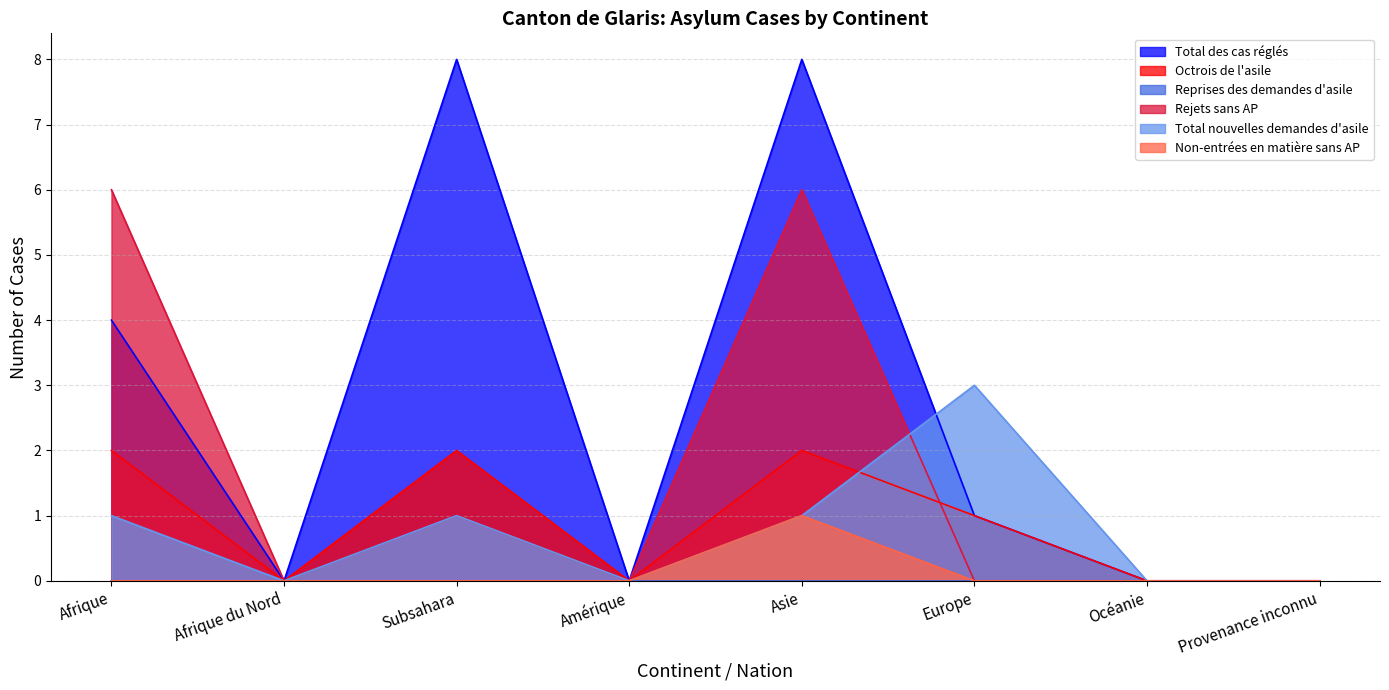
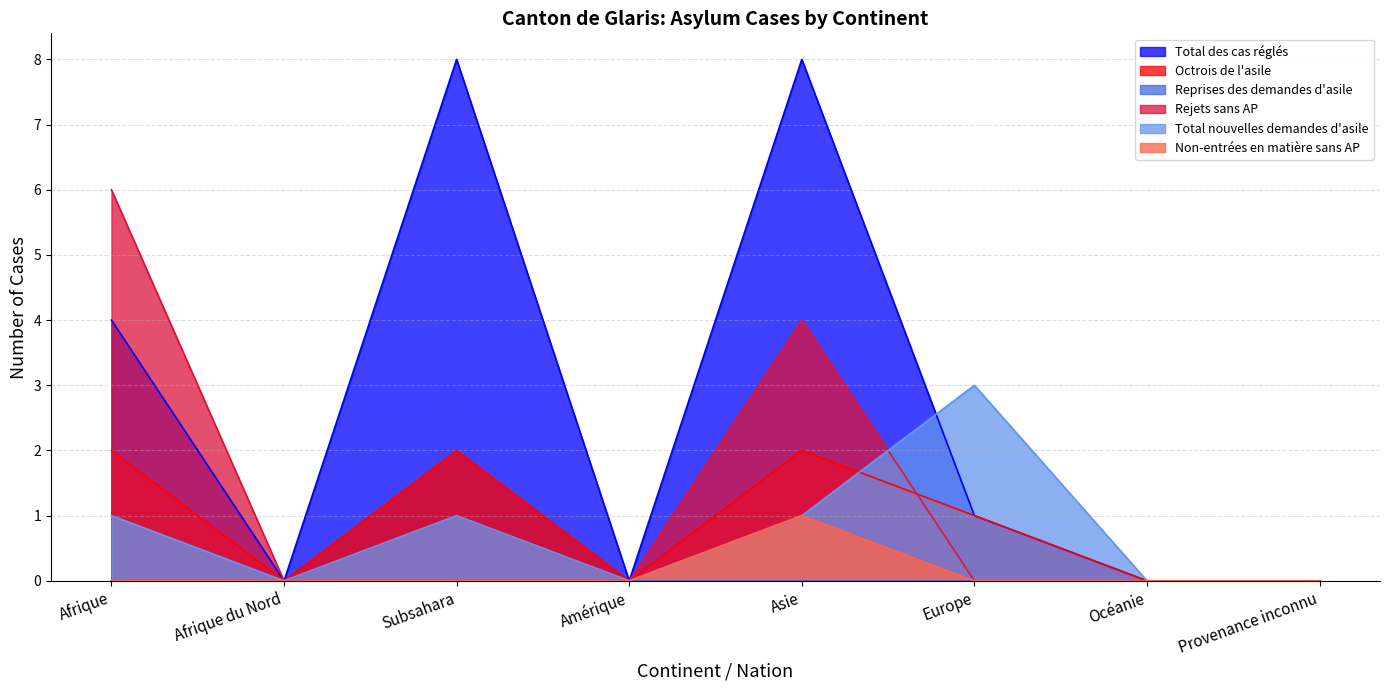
Rejets sans AP, Asie: 6 -> 4
